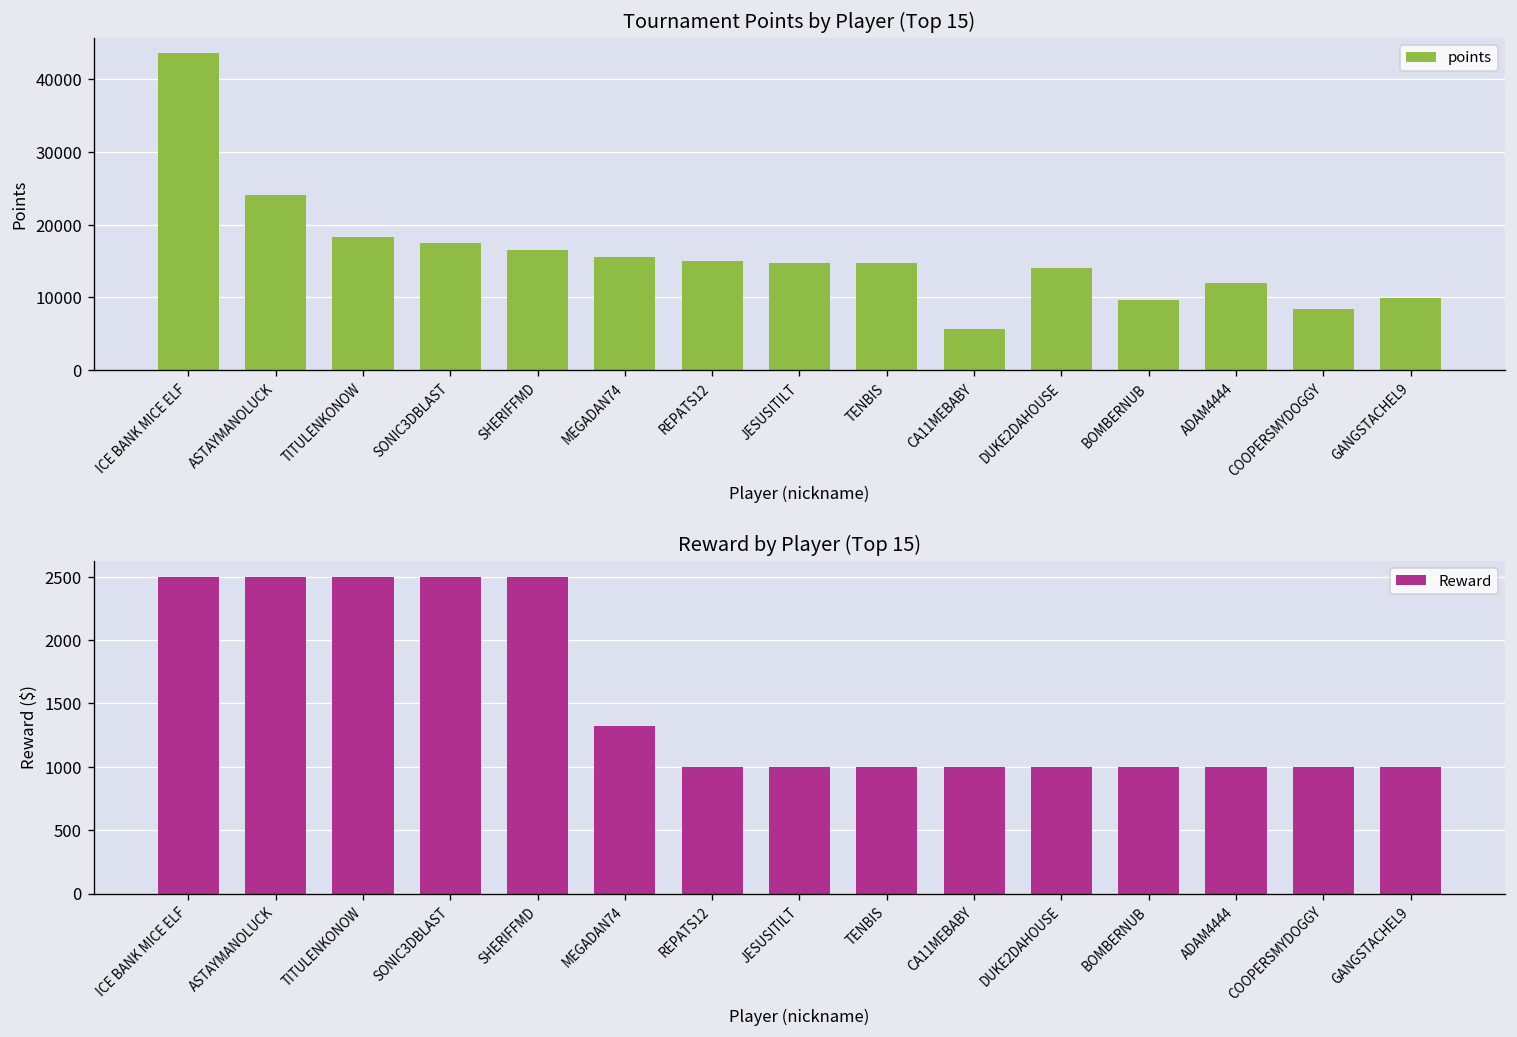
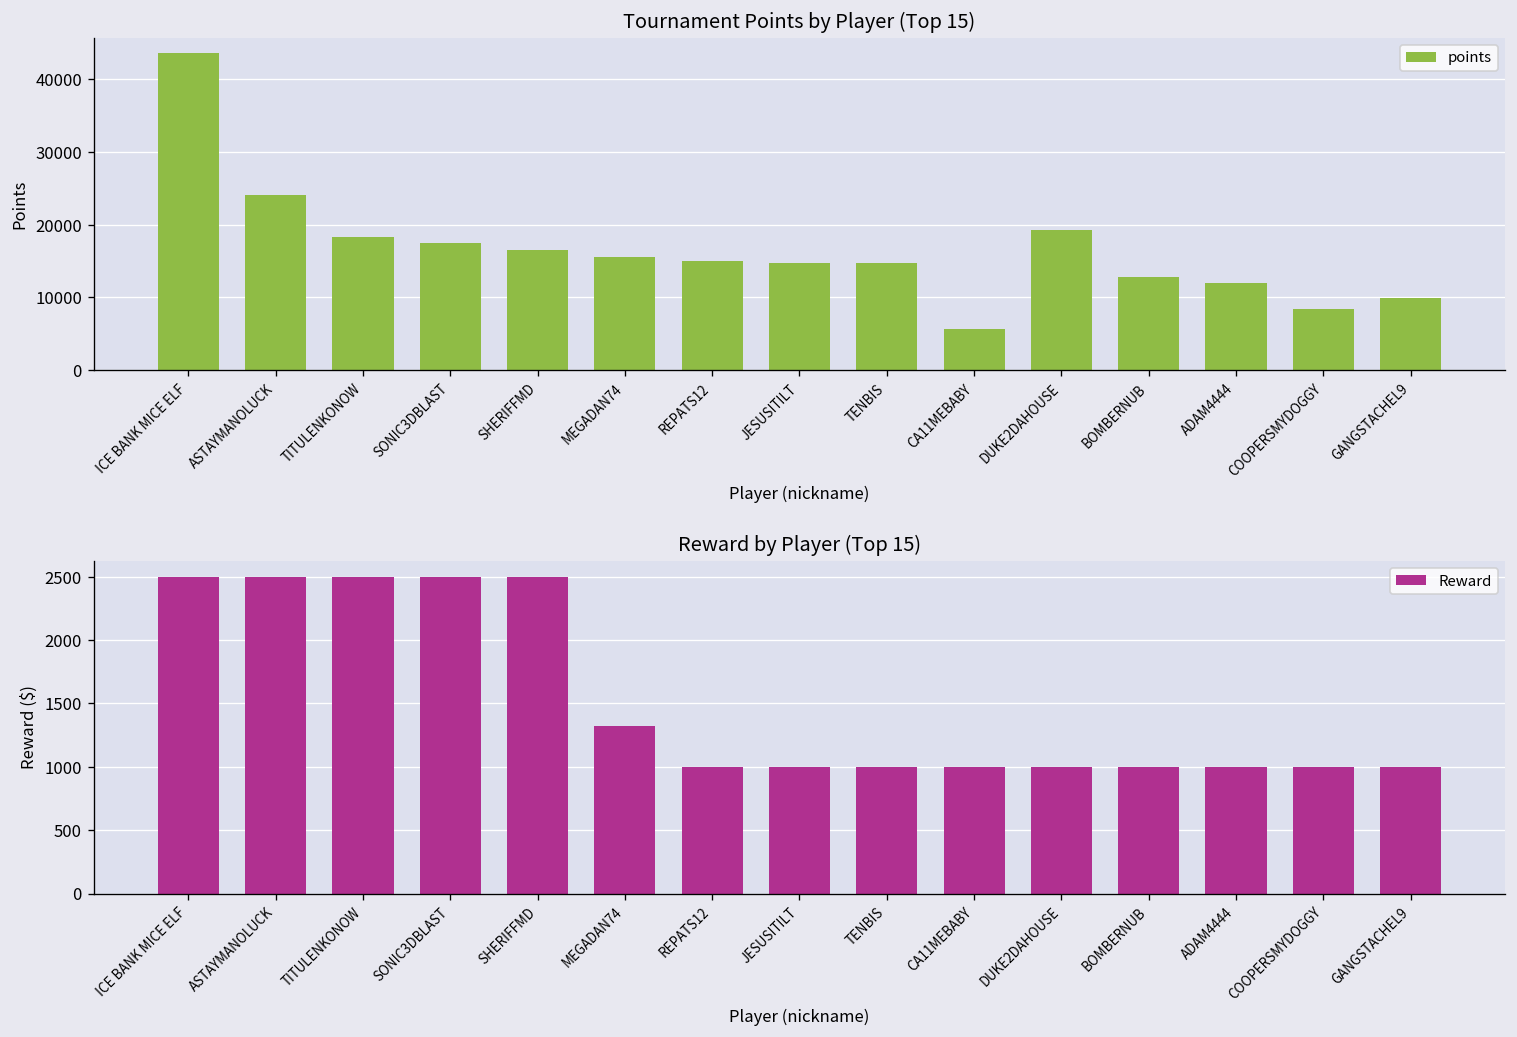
Tournament Points by Player (Top 15), DUKE2DAHOUSE: 14000 -> 19000
Tournament Points by Player (Top 15), BOMBERNUB: 10000 -> 13000
